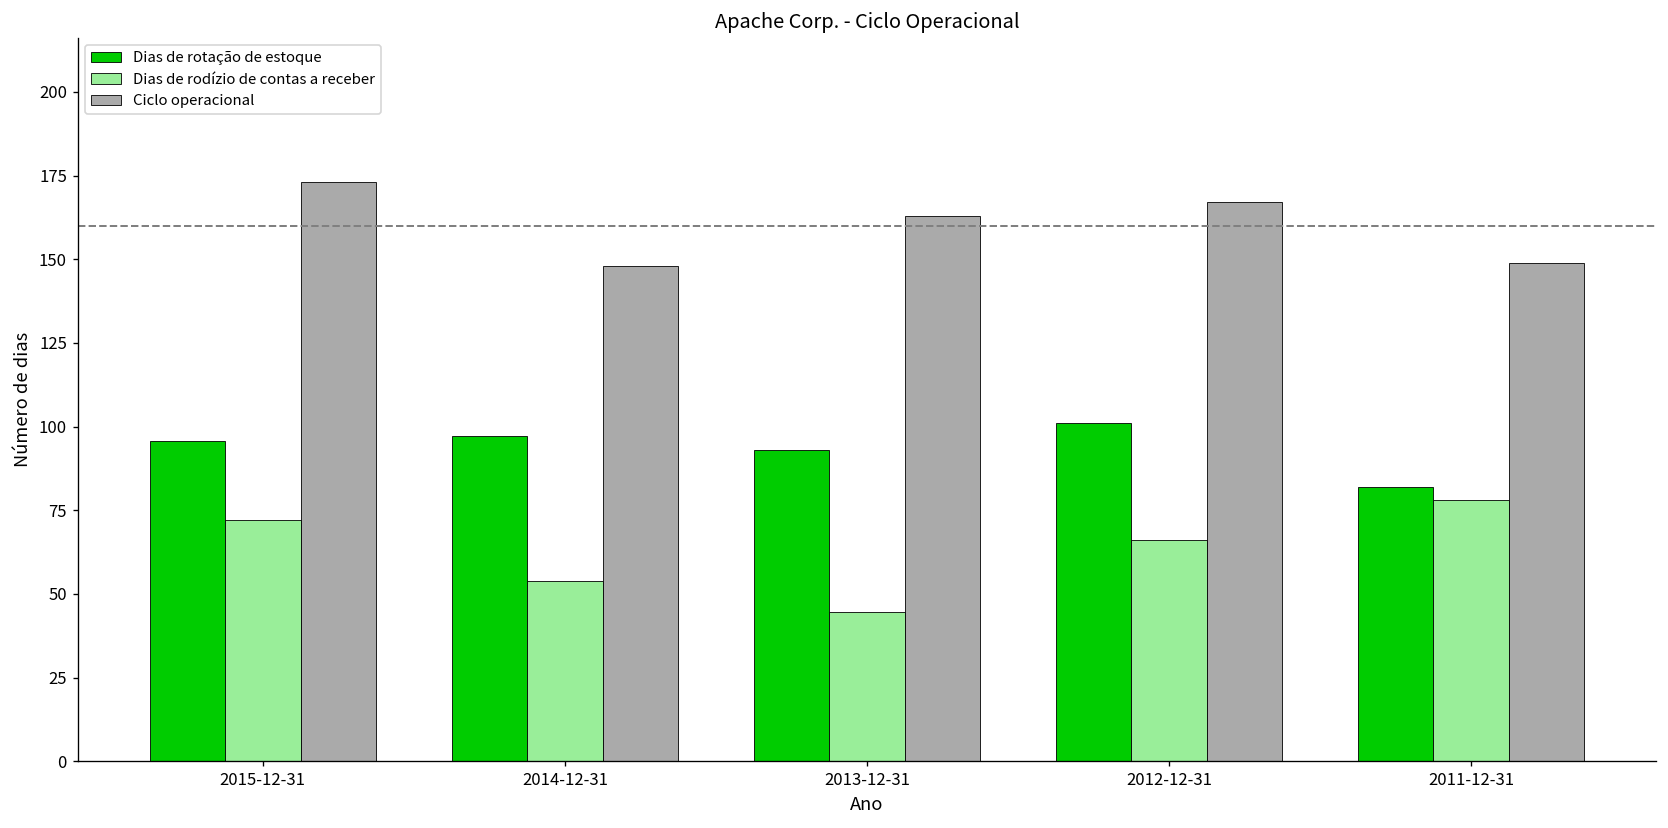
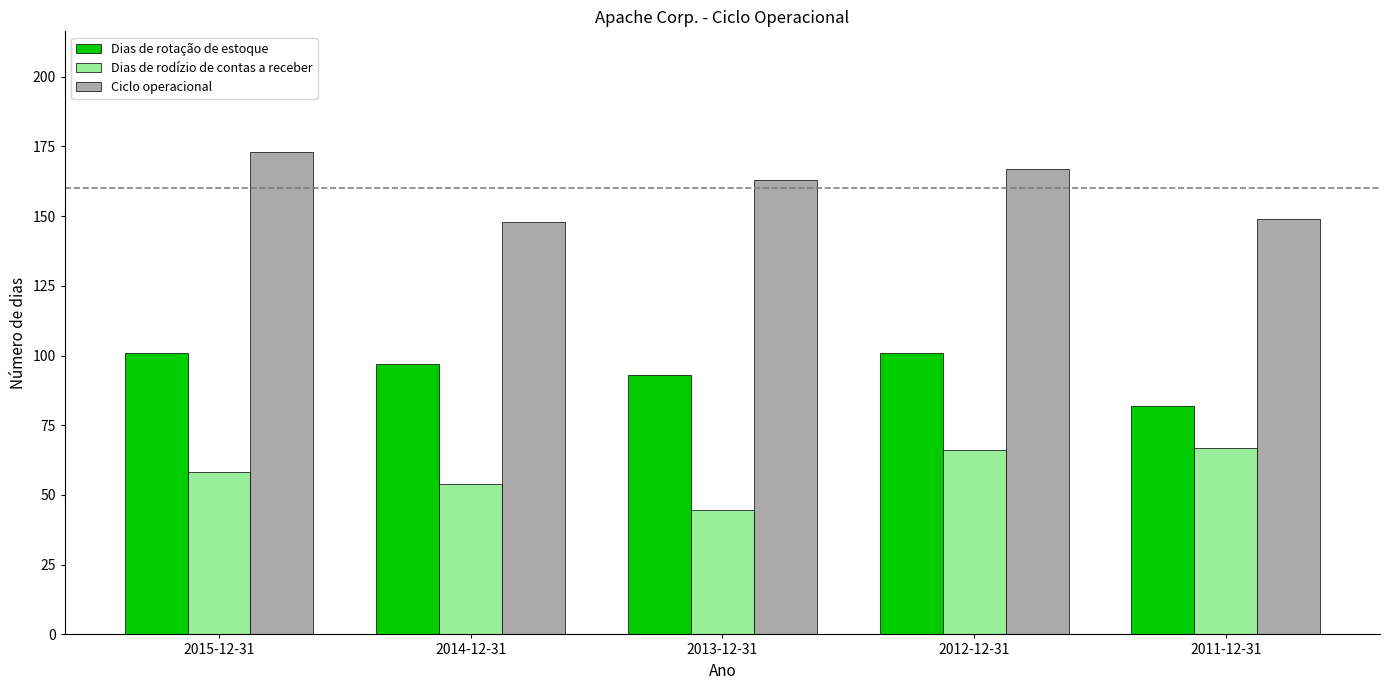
Dias de rotação de estoque, 2015-12-31: 96 -> 101
Dias de rodízio de contas a receber, 2015-12-31: 72 -> 58
Dias de rodízio de contas a receber, 2011-12-31: 78 -> 67
